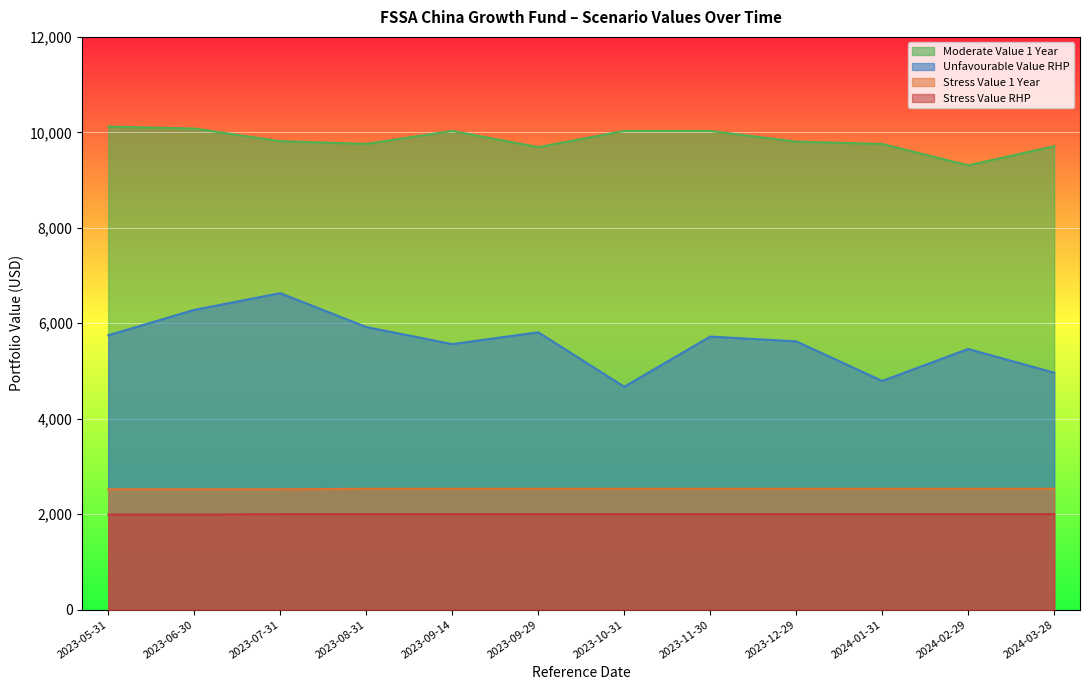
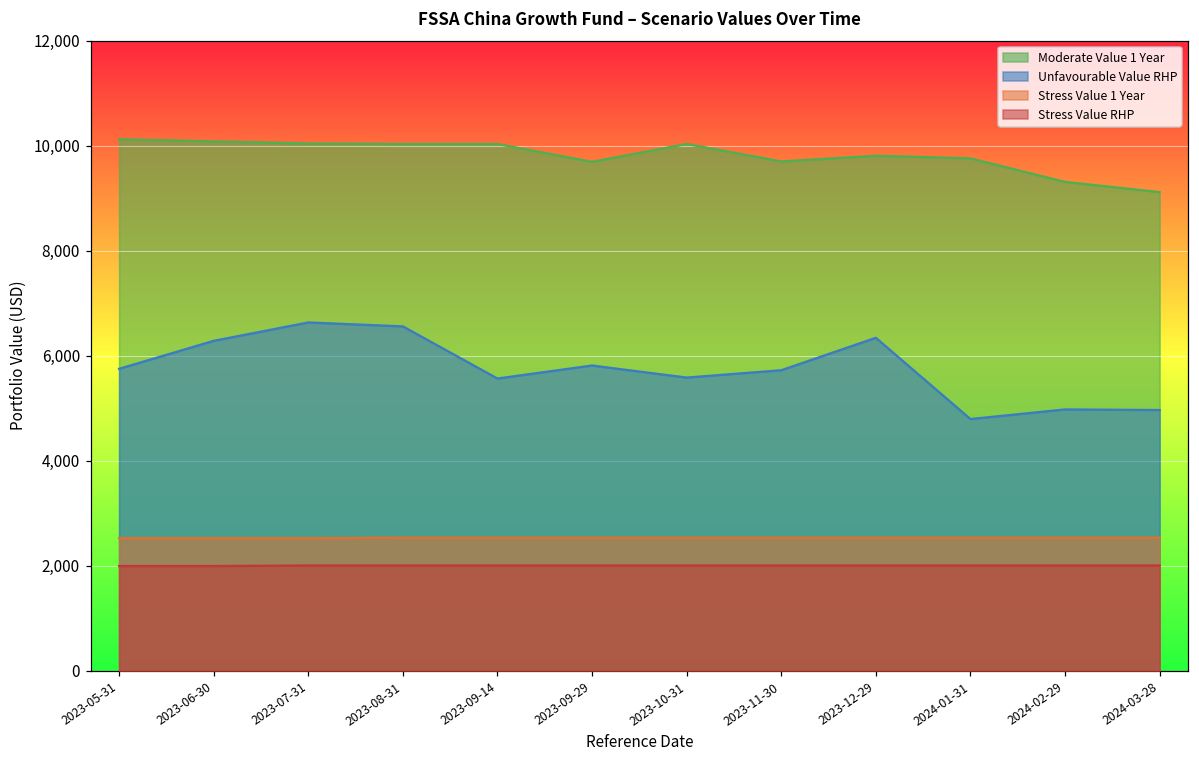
Moderate Value 1 Year, 2023-07-31: 9,800 -> 10,000
Moderate Value 1 Year, 2023-08-31: 9,800 -> 10,000
Unfavourable Value RHP, 2023-08-31: 5,900 -> 6,600
Unfavourable Value RHP, 2023-10-31: 4,700 -> 5,600
Moderate Value 1 Year, 2023-11-30: 10,000 -> 9,700
Unfavourable Value RHP, 2023-12-29: 5,600 -> 6,300
Unfavourable Value RHP, 2024-02-29: 5,500 -> 5,000
Moderate Value 1 Year, 2024-03-28: 9,700 -> 9,100
